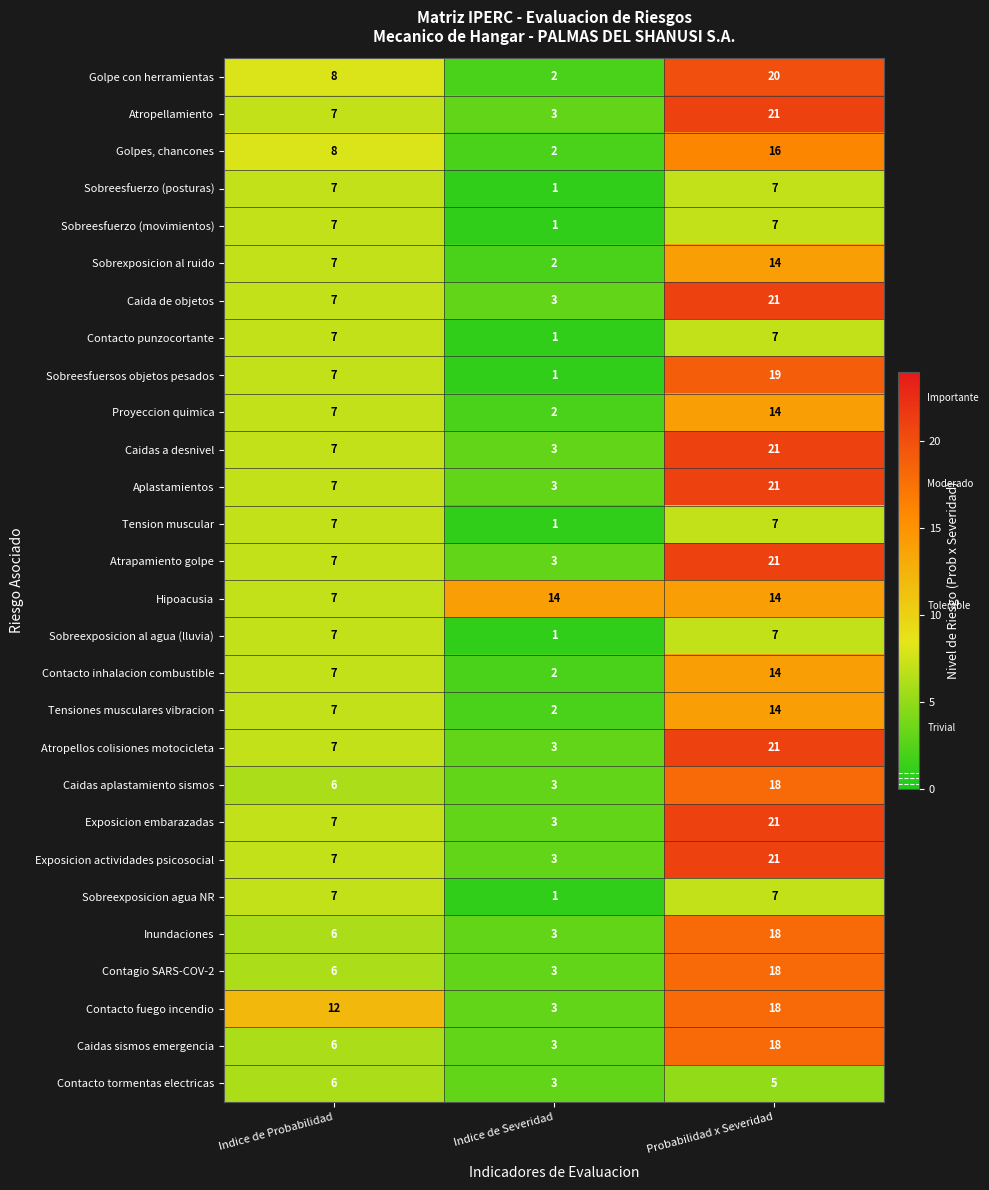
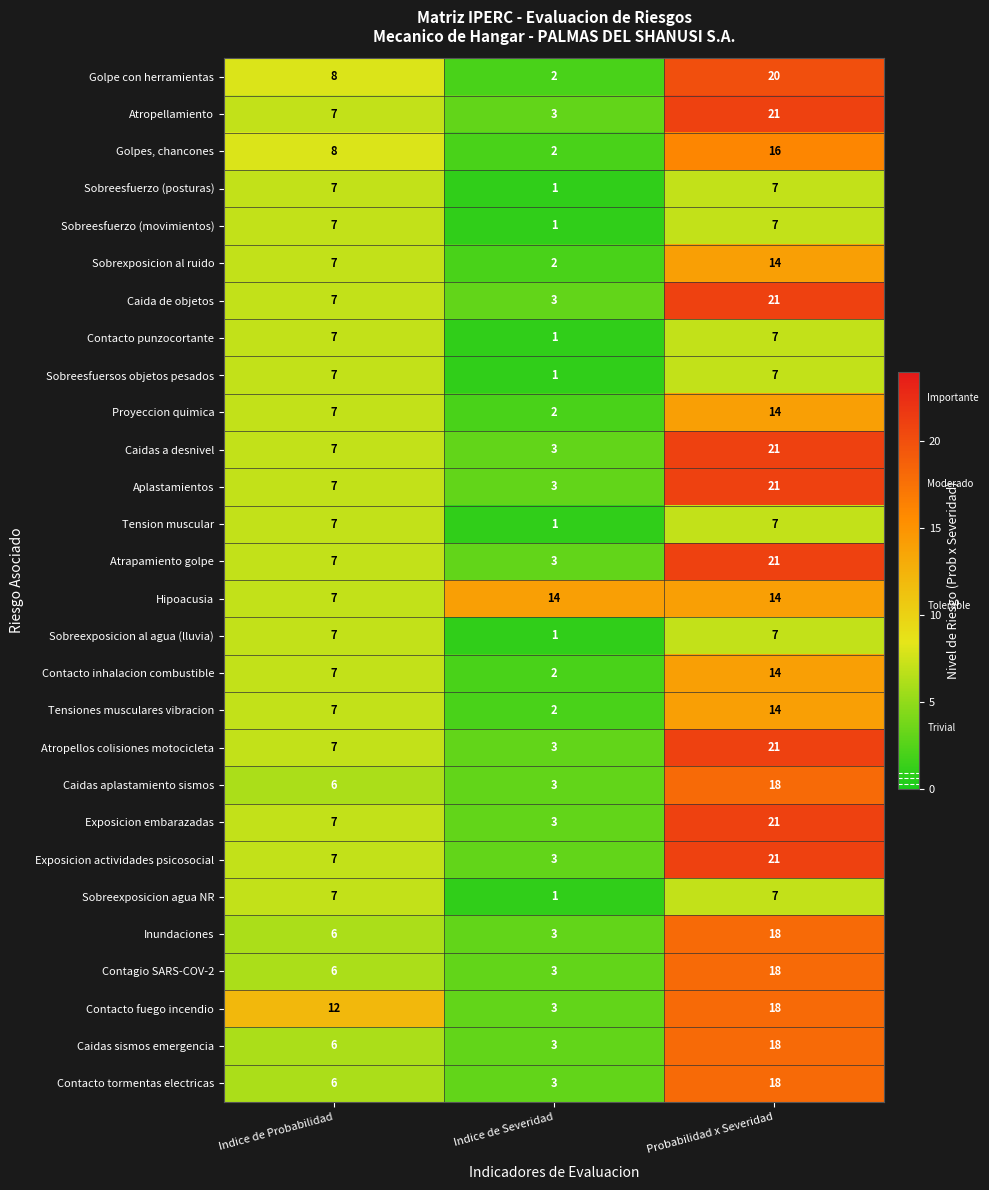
Sobreesfuersos objetos pesados, Probabilidad x Severidad: 19 -> 7
Contacto tormentas electricas, Probabilidad x Severidad: 5 -> 18
